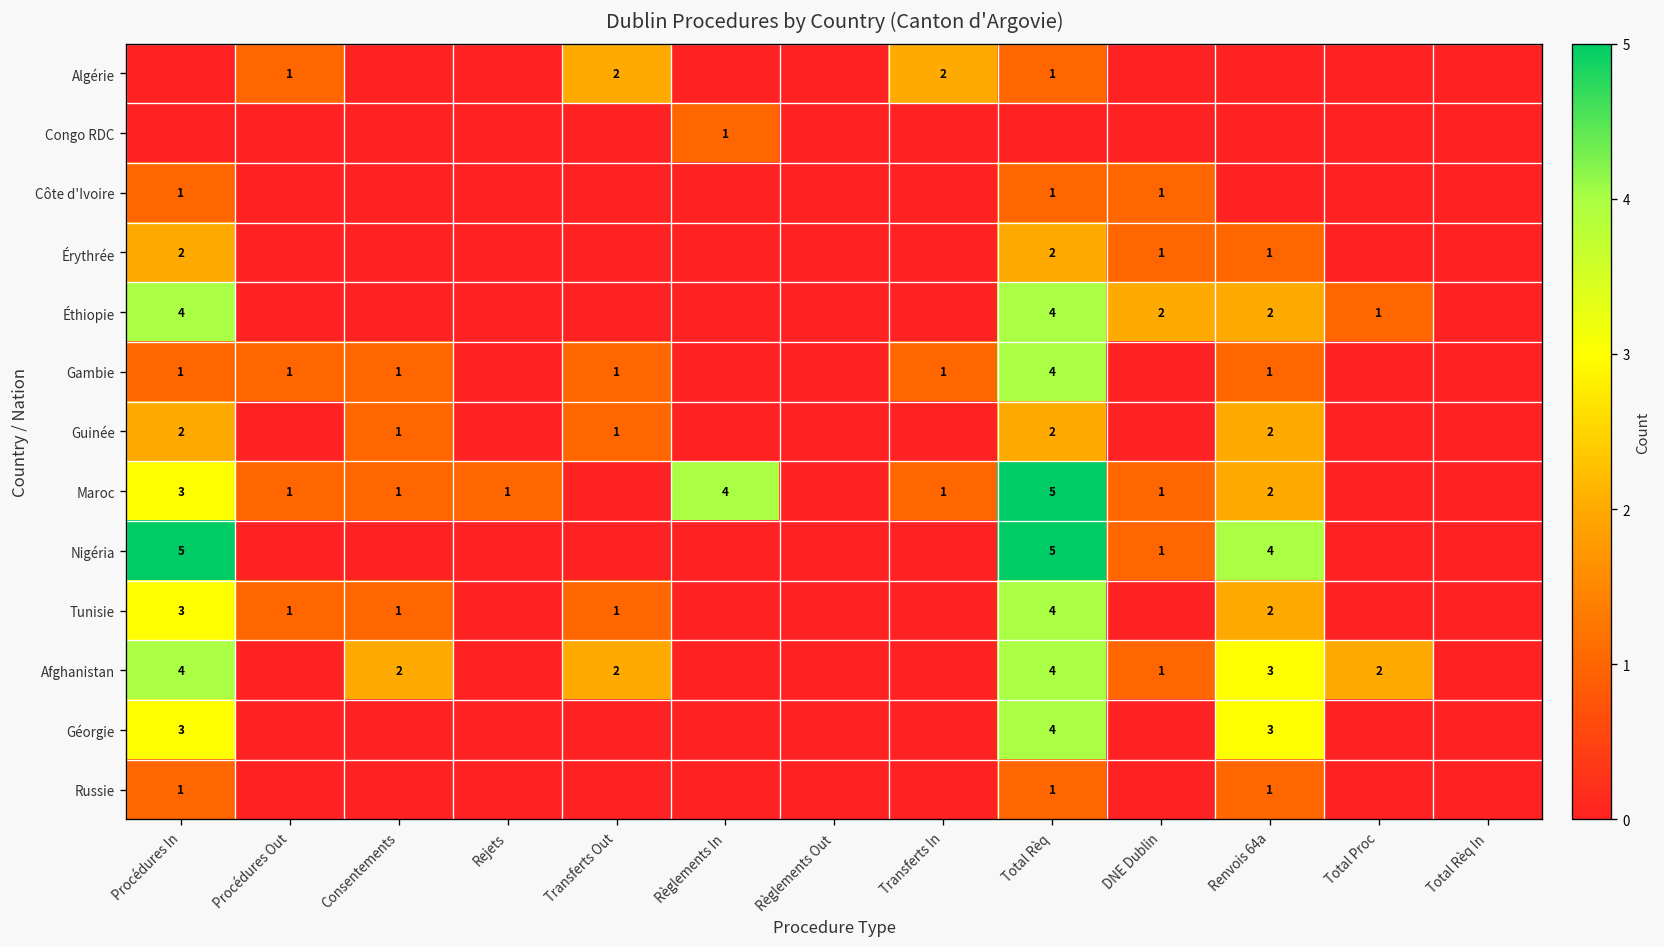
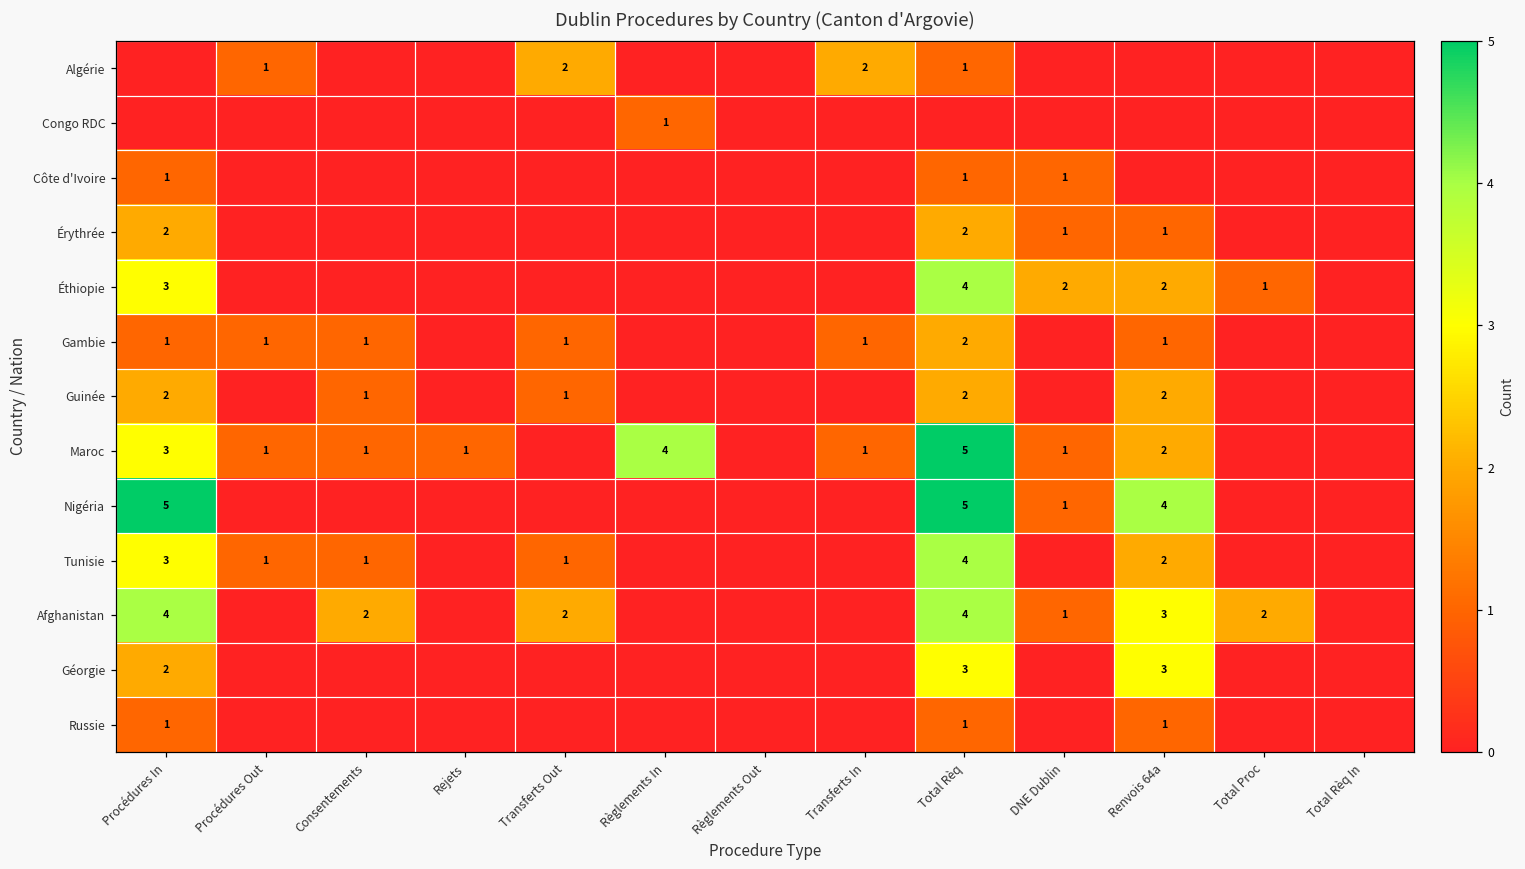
Éthiopie, Procédures In: 4 -> 3
Gambie, Total Rèq: 4 -> 2
Géorgie, Procédures In: 3 -> 2
Géorgie, Total Rèq: 4 -> 3
